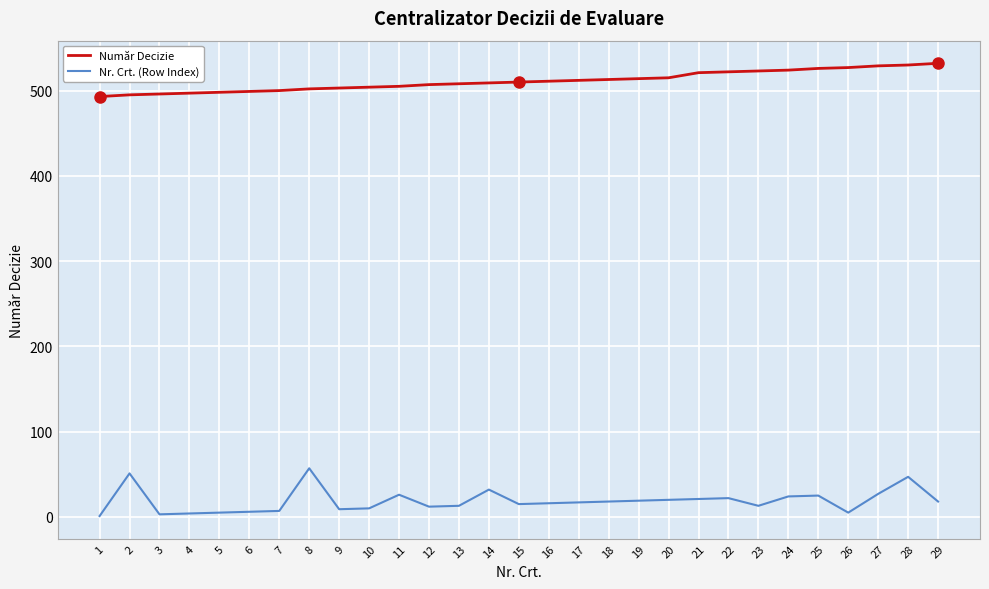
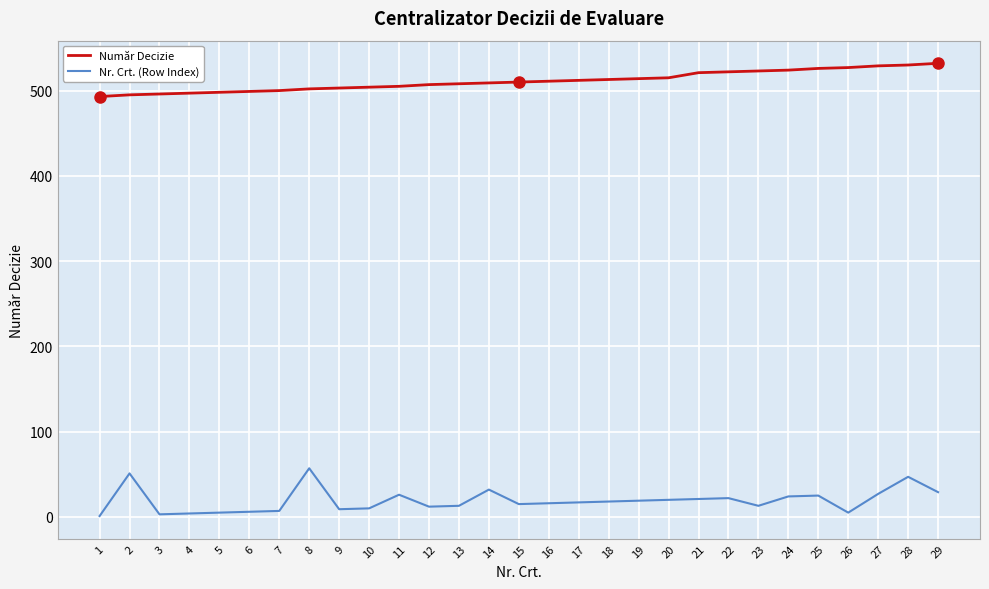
Nr. Crt. (Row Index), 29: 20 -> 30
